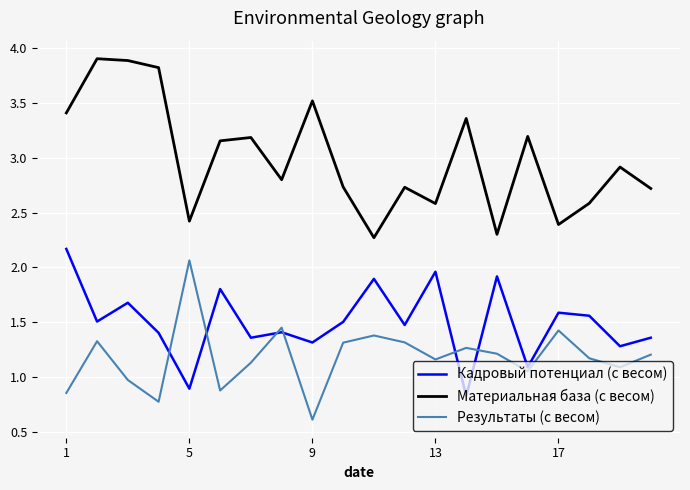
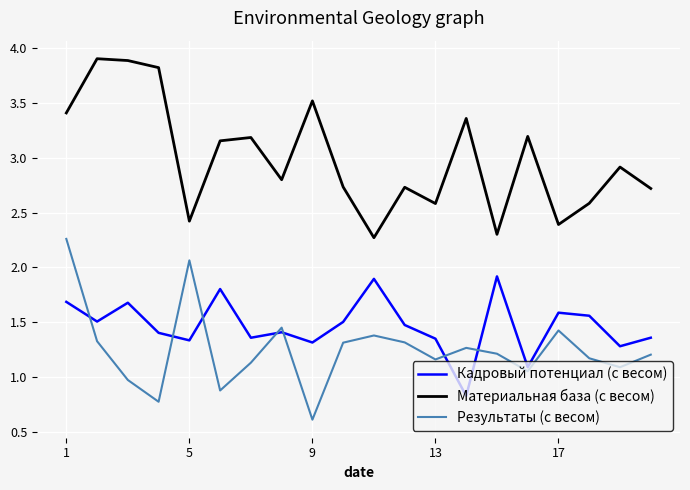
Кадровый потенциал (с весом), 1: 2.17 -> 1.69
Результаты (с весом), 1: 0.86 -> 2.26
Кадровый потенциал (с весом), 5: 0.89 -> 1.34
Кадровый потенциал (с весом), 13: 1.96 -> 1.35
